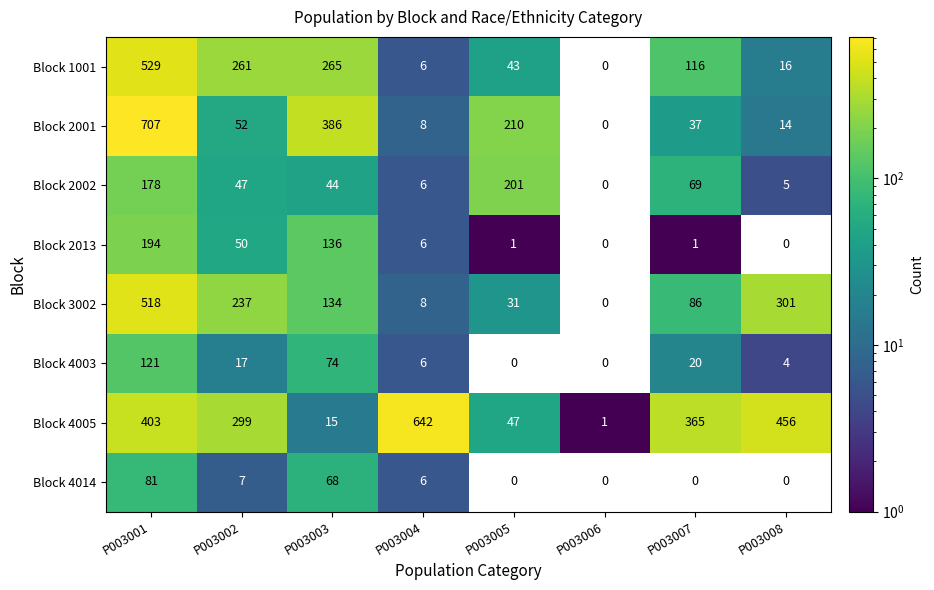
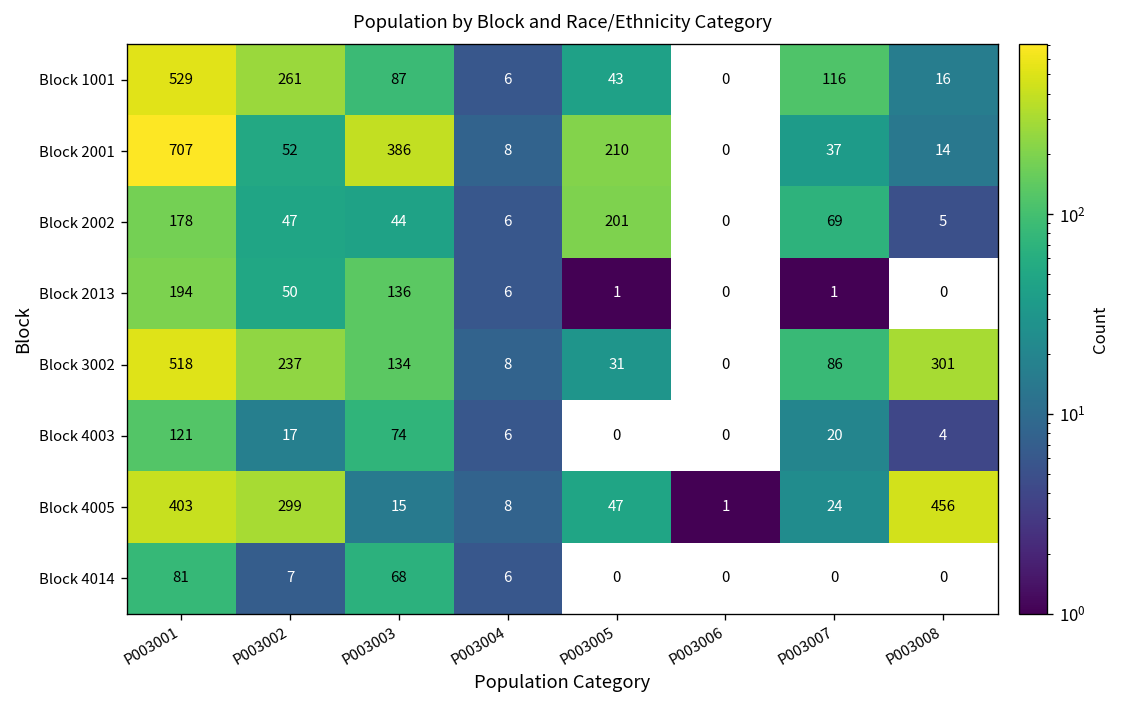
Block 1001, P003003: 265 -> 87
Block 4005, P003004: 642 -> 8
Block 4005, P003007: 365 -> 24
